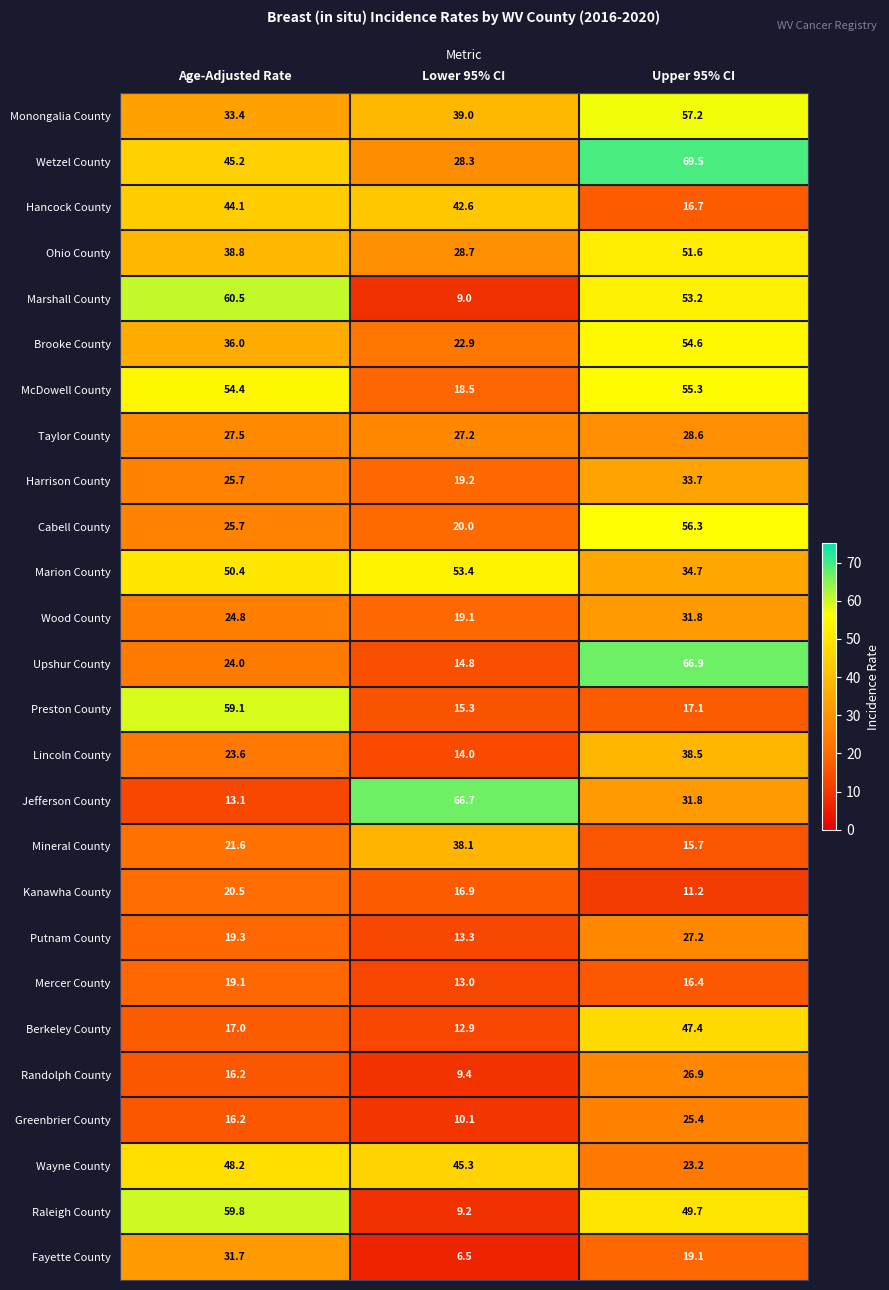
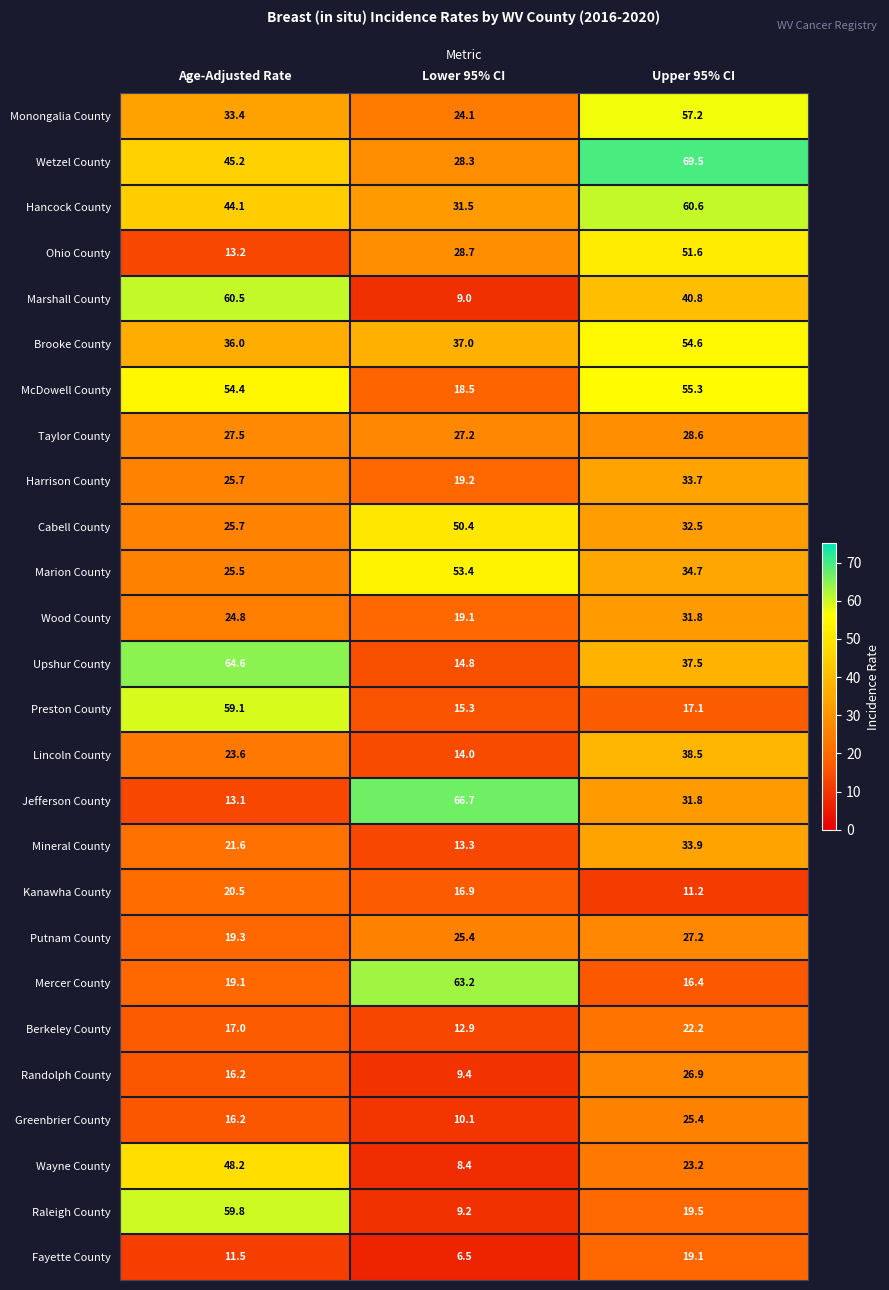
Monongalia County, Lower 95% CI: 39.0 -> 24.1
Hancock County, Lower 95% CI: 42.6 -> 31.5
Hancock County, Upper 95% CI: 16.7 -> 60.6
Ohio County, Age-Adjusted Rate: 38.8 -> 13.2
Marshall County, Upper 95% CI: 53.2 -> 40.8
Brooke County, Lower 95% CI: 22.9 -> 37.0
Cabell County, Lower 95% CI: 20.0 -> 50.4
Cabell County, Upper 95% CI: 56.3 -> 32.5
Marion County, Age-Adjusted Rate: 50.4 -> 25.5
Upshur County, Age-Adjusted Rate: 24.0 -> 64.6
Upshur County, Upper 95% CI: 66.9 -> 37.5
Mineral County, Lower 95% CI: 38.1 -> 13.3
Mineral County, Upper 95% CI: 15.7 -> 33.9
Putnam County, Lower 95% CI: 13.3 -> 25.4
Mercer County, Lower 95% CI: 13.0 -> 63.2
Berkeley County, Upper 95% CI: 47.4 -> 22.2
Wayne County, Lower 95% CI: 45.3 -> 8.4
Raleigh County, Upper 95% CI: 49.7 -> 19.5
Fayette County, Age-Adjusted Rate: 31.7 -> 11.5
